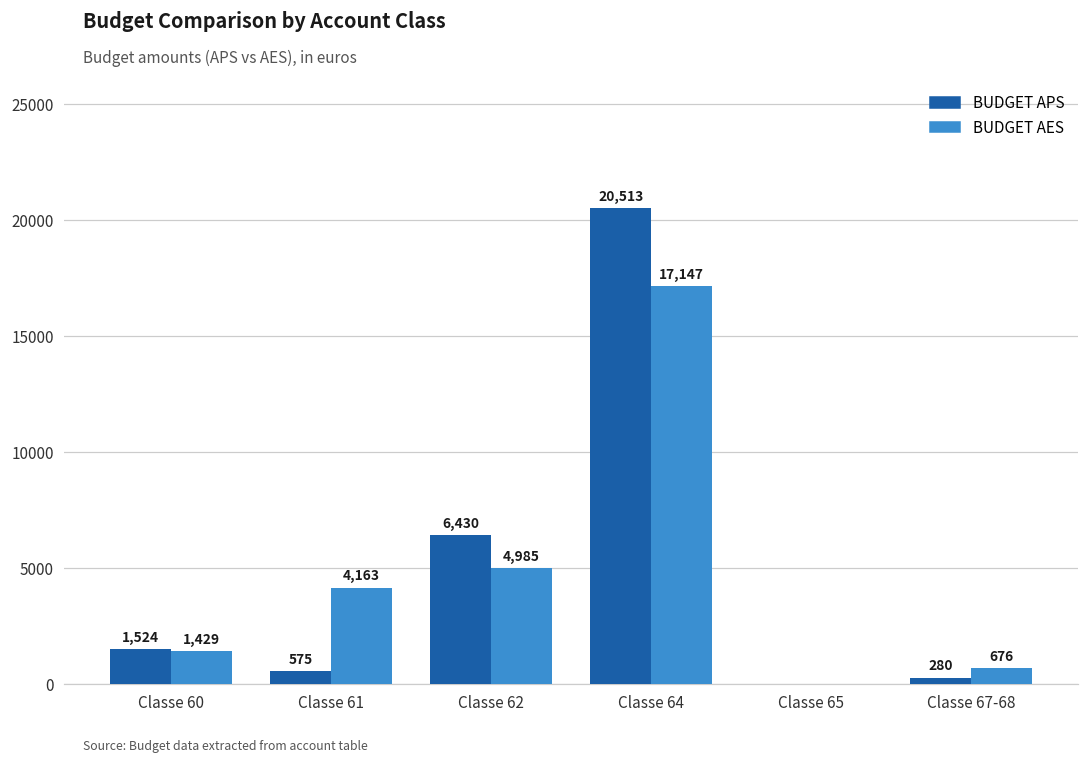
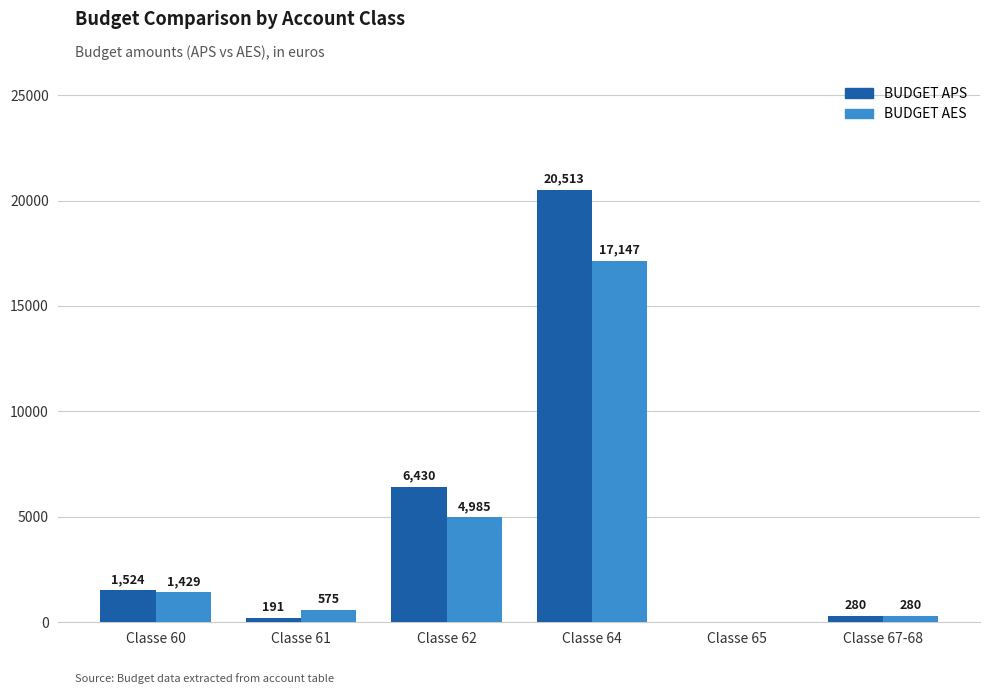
BUDGET APS, Classe 61: 575 -> 191
BUDGET AES, Classe 61: 4,163 -> 575
BUDGET AES, Classe 67-68: 676 -> 280
